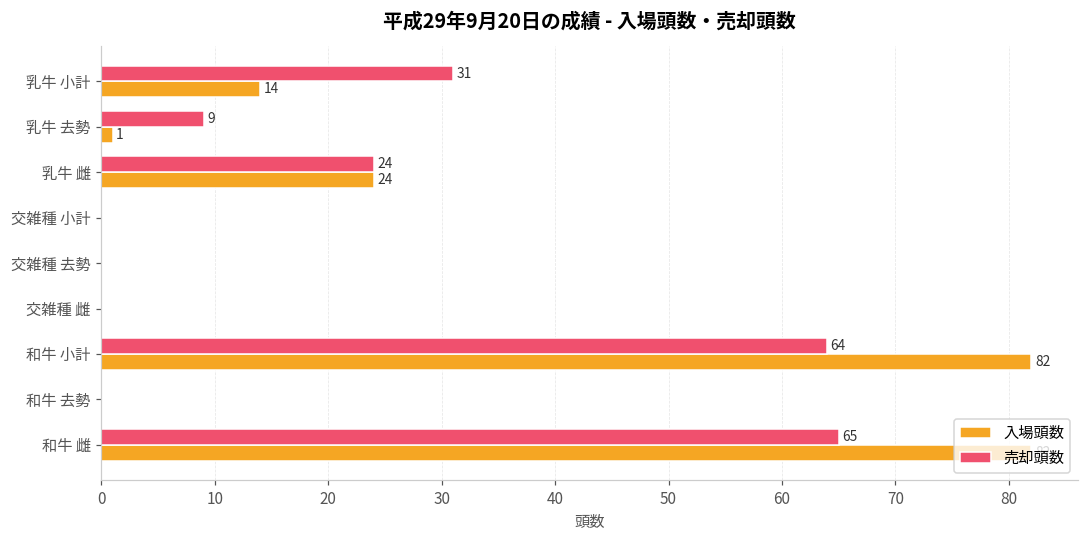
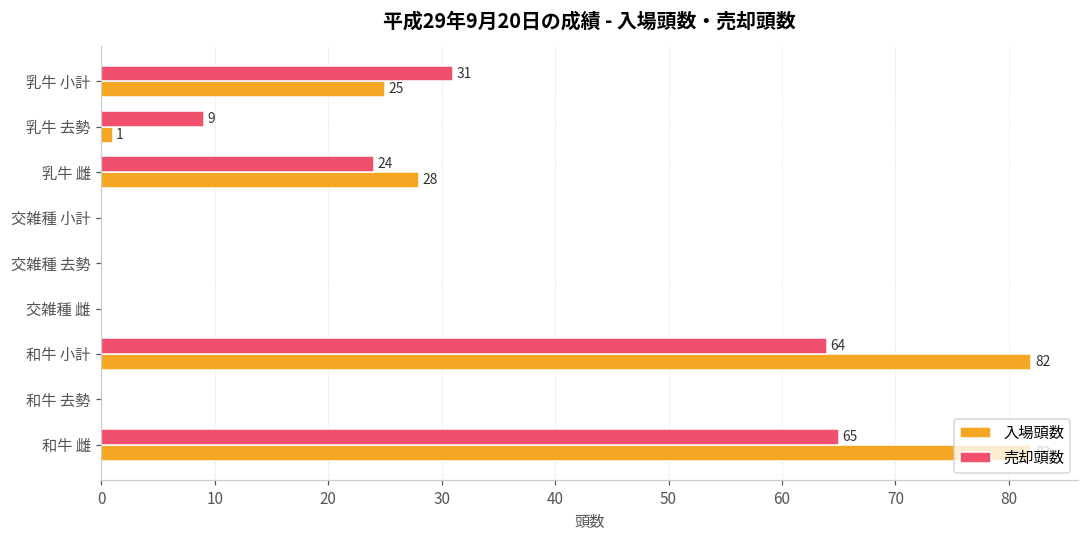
入場頭数, 乳牛 小計: 14 -> 25
入場頭数, 乳牛 雌: 24 -> 28
